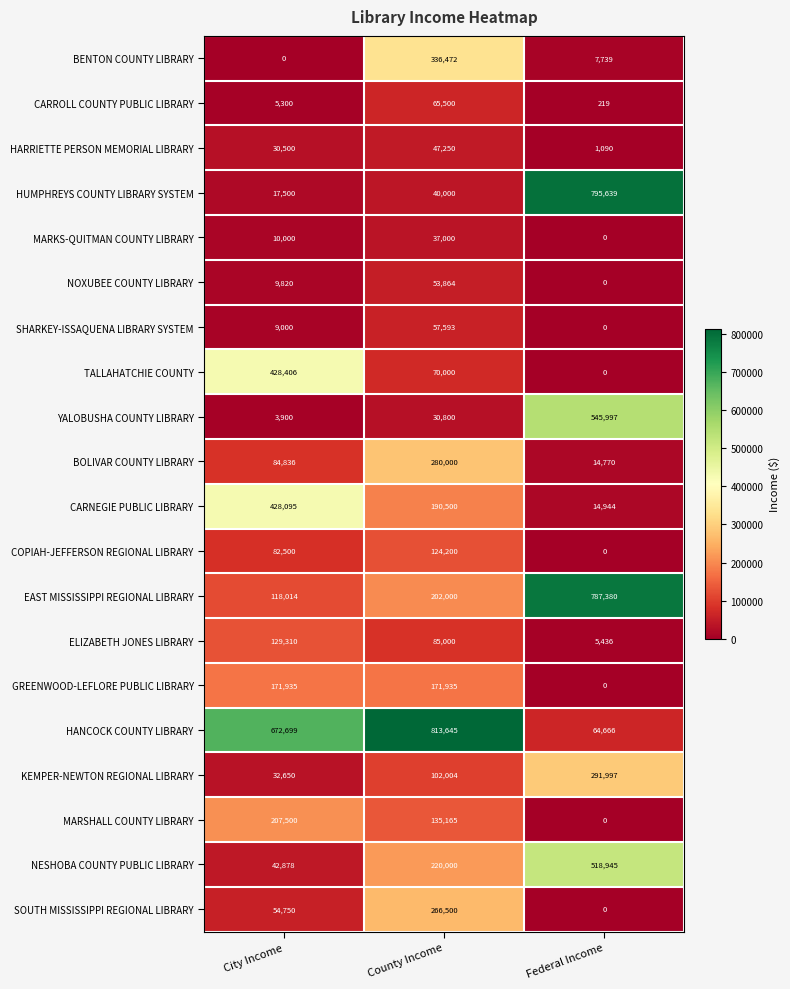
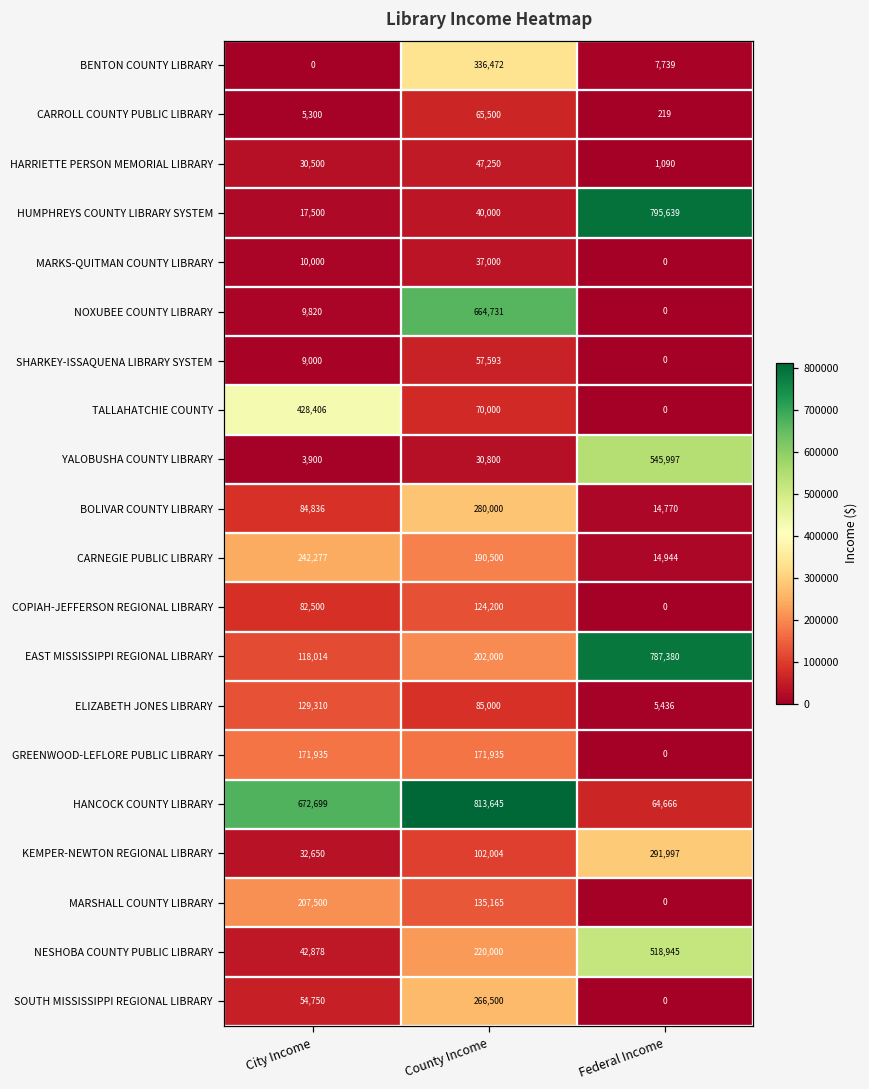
NOXUBEE COUNTY LIBRARY, County Income: 53,864 -> 664,731
CARNEGIE PUBLIC LIBRARY, City Income: 428,095 -> 242,277
